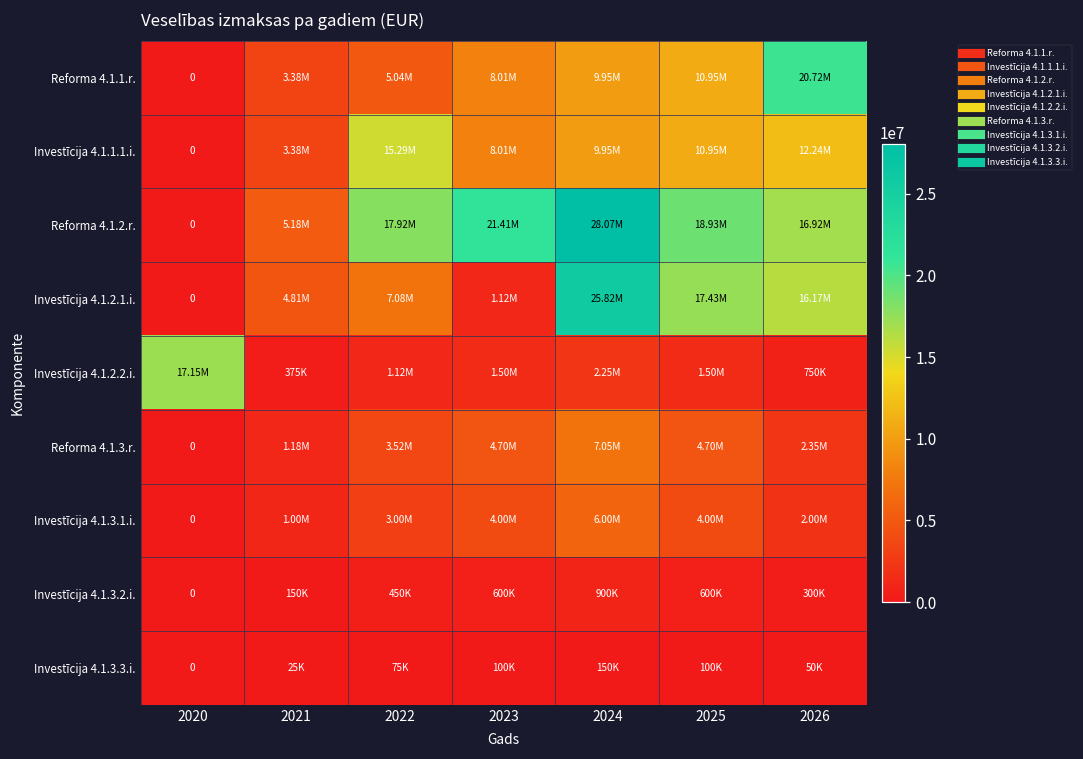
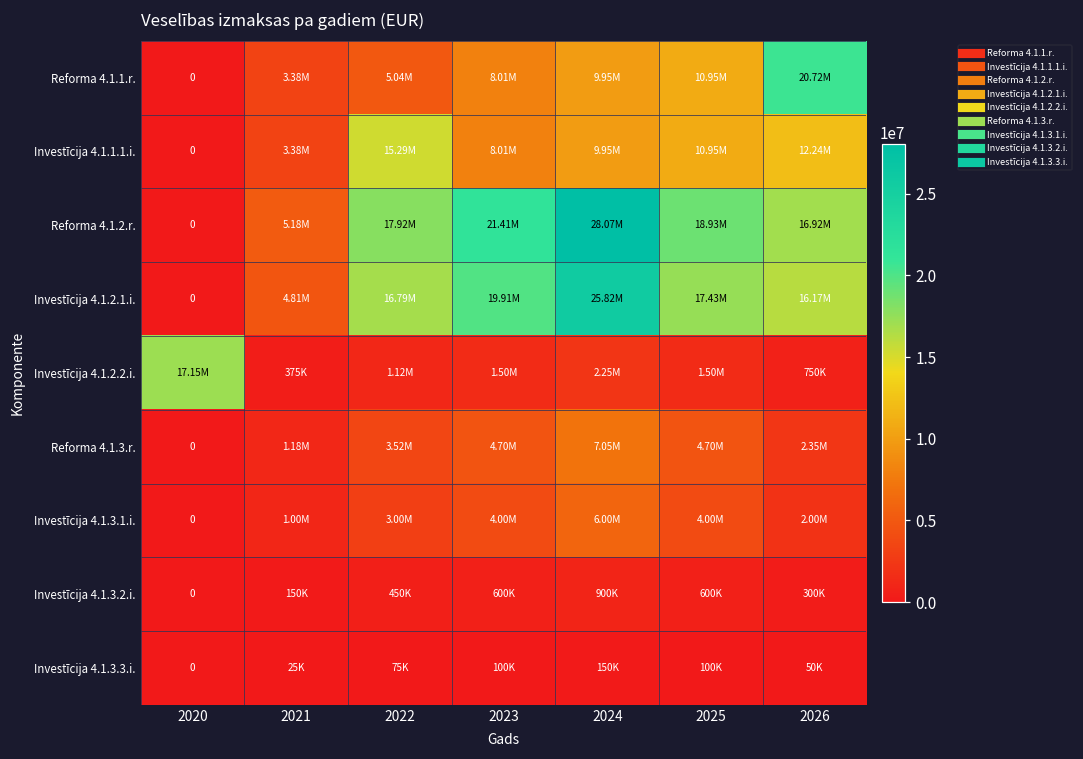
Investīcija 4.1.2.1.i., 2022: 7.08M -> 16.79M
Investīcija 4.1.2.1.i., 2023: 1.12M -> 19.91M
